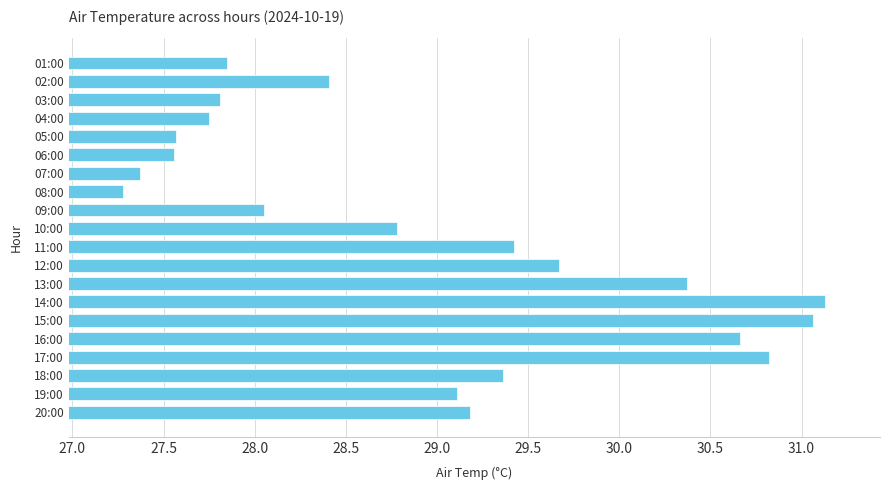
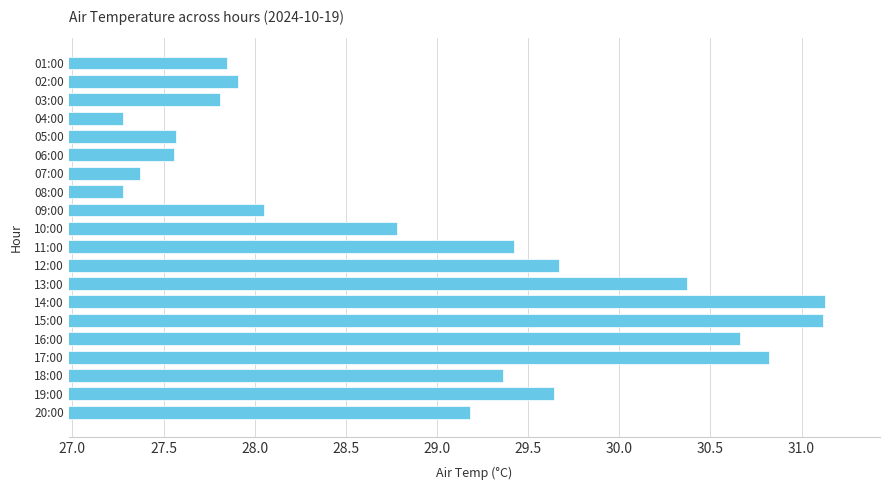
02:00: 28.41 -> 27.91
04:00: 27.75 -> 27.28
15:00: 31.06 -> 31.12
19:00: 29.11 -> 29.64
